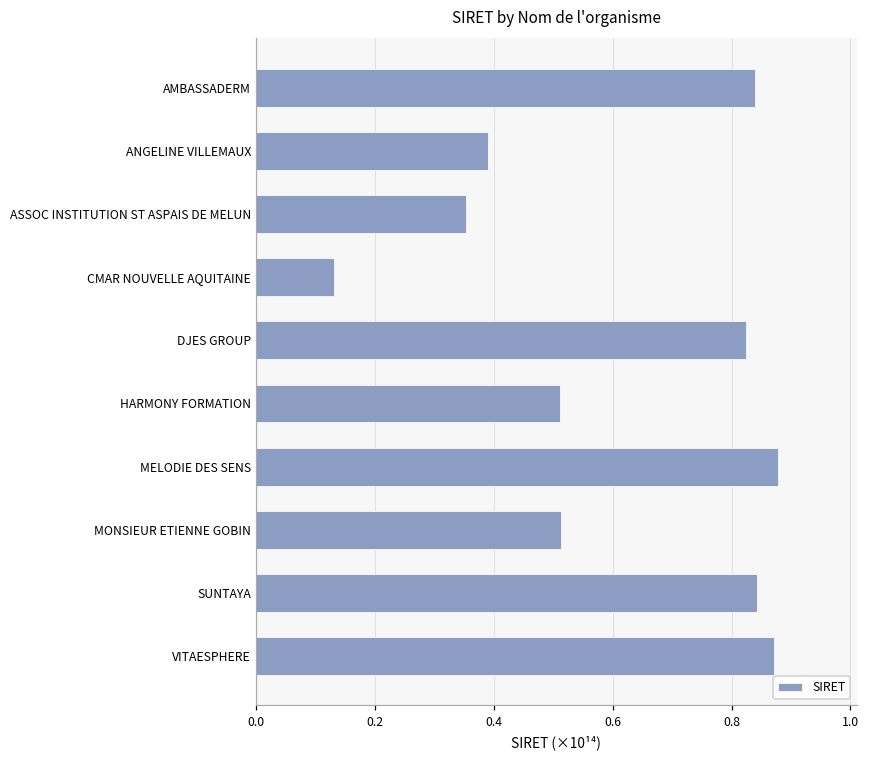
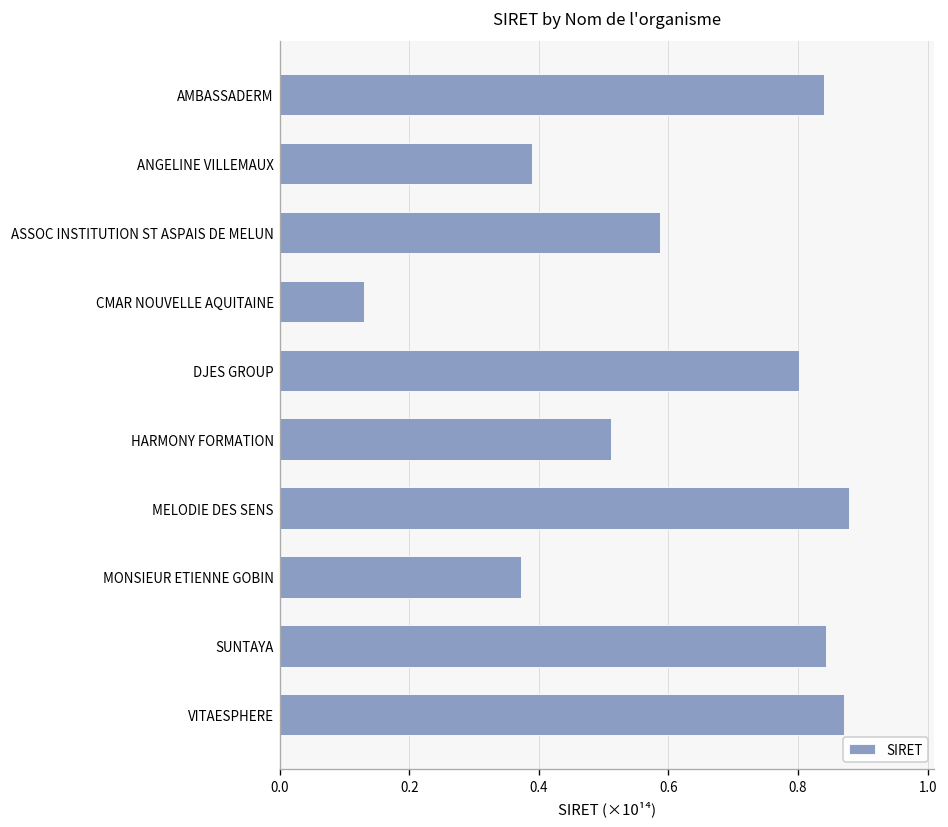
ASSOC INSTITUTION ST ASPAIS DE MELUN: 0.35 -> 0.59
DJES GROUP: 0.82 -> 0.80
MONSIEUR ETIENNE GOBIN: 0.51 -> 0.37
